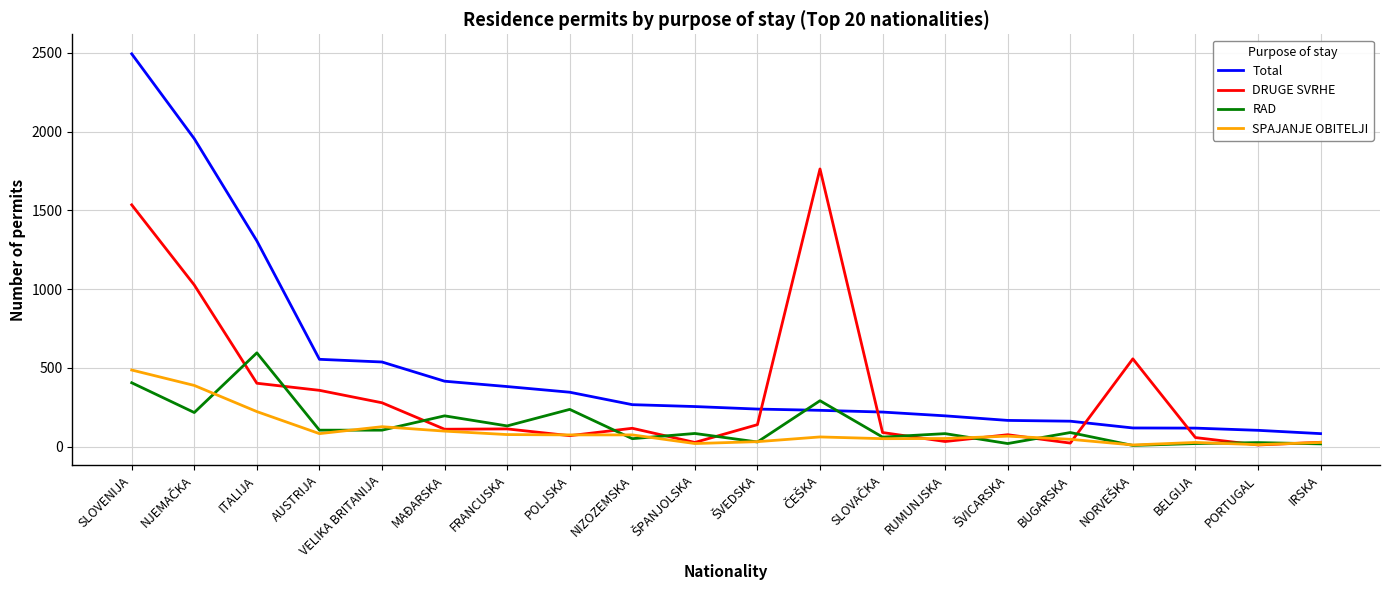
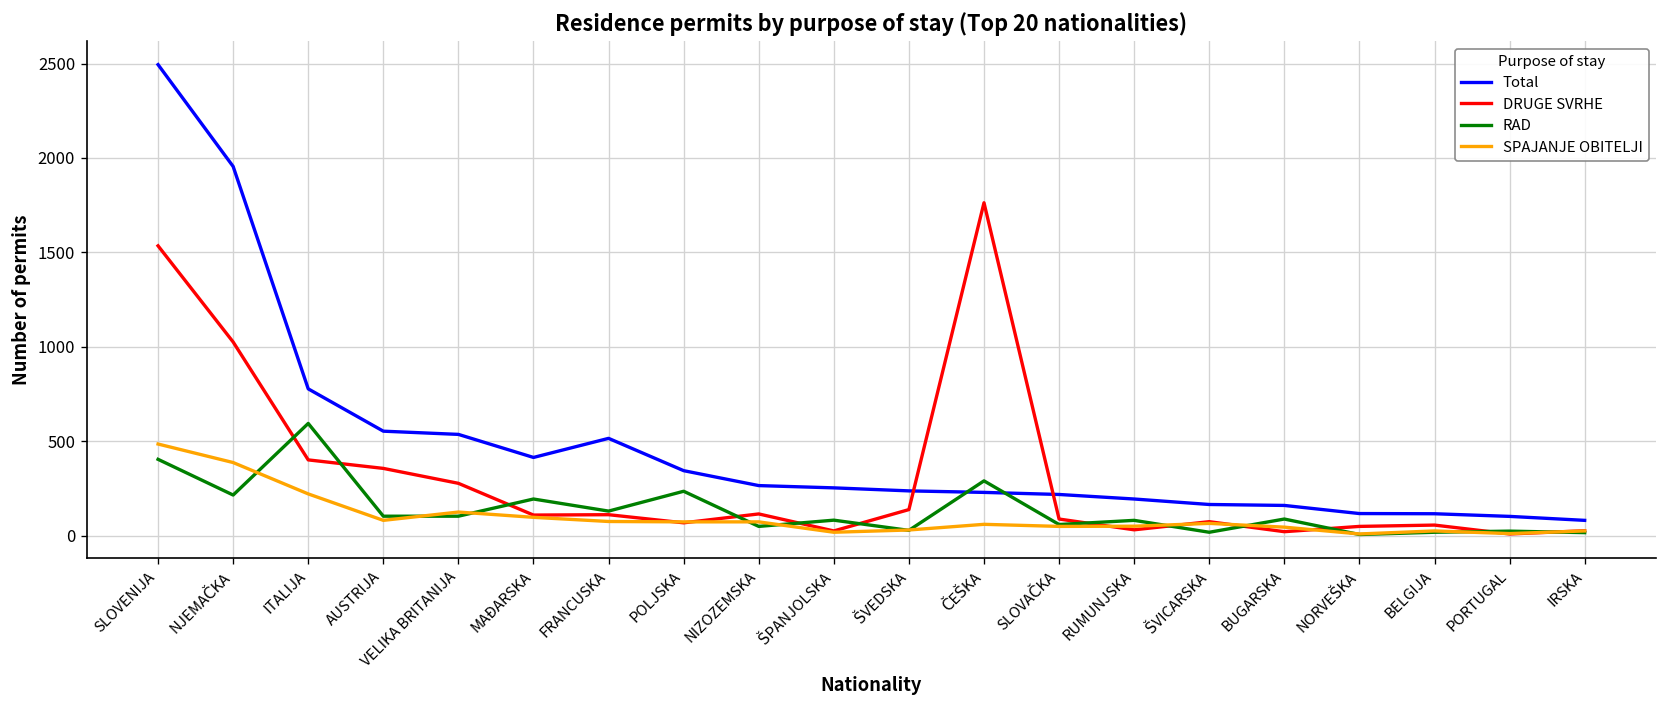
Total, ITALIJA: 1310 -> 780
Total, FRANCUSKA: 380 -> 520
DRUGE SVRHE, NORVEŠKA: 560 -> 50
